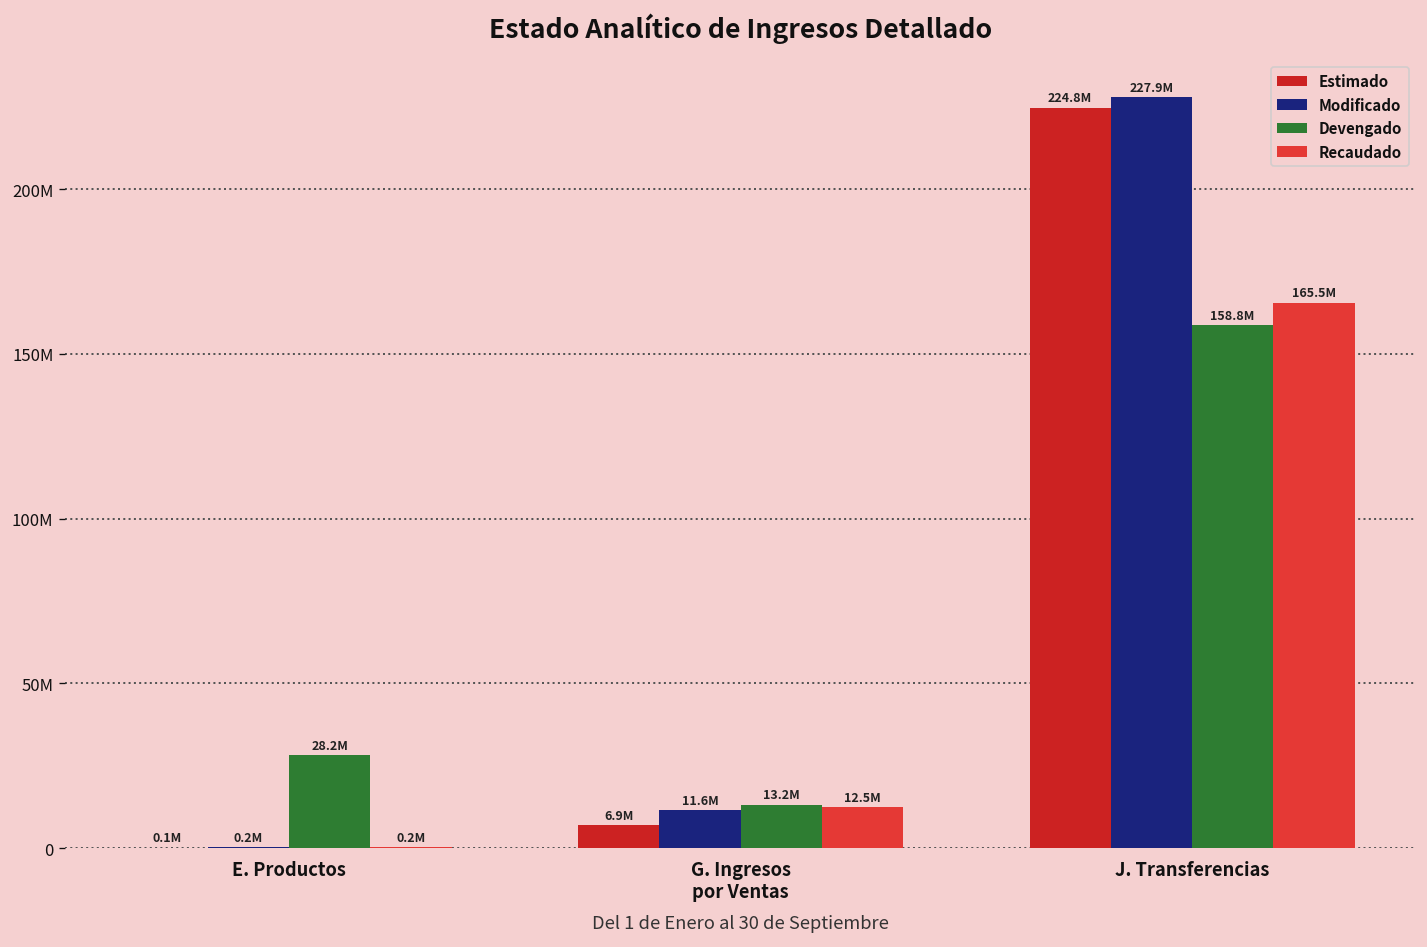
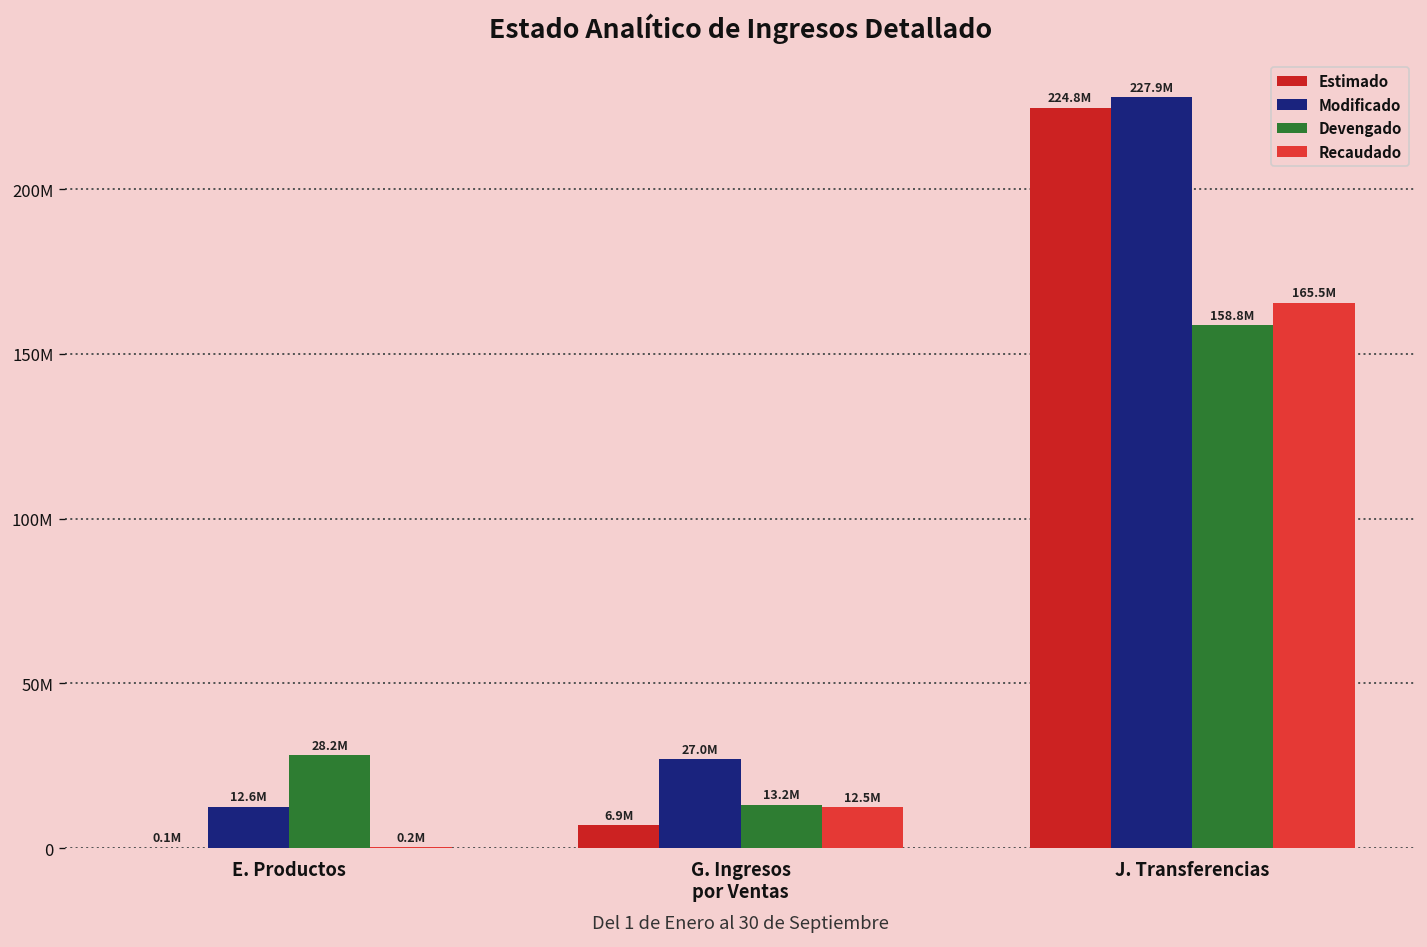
Modificado, E. Productos: 0.2M -> 12.6M
Modificado, G. Ingresos por Ventas: 11.6M -> 27.0M
